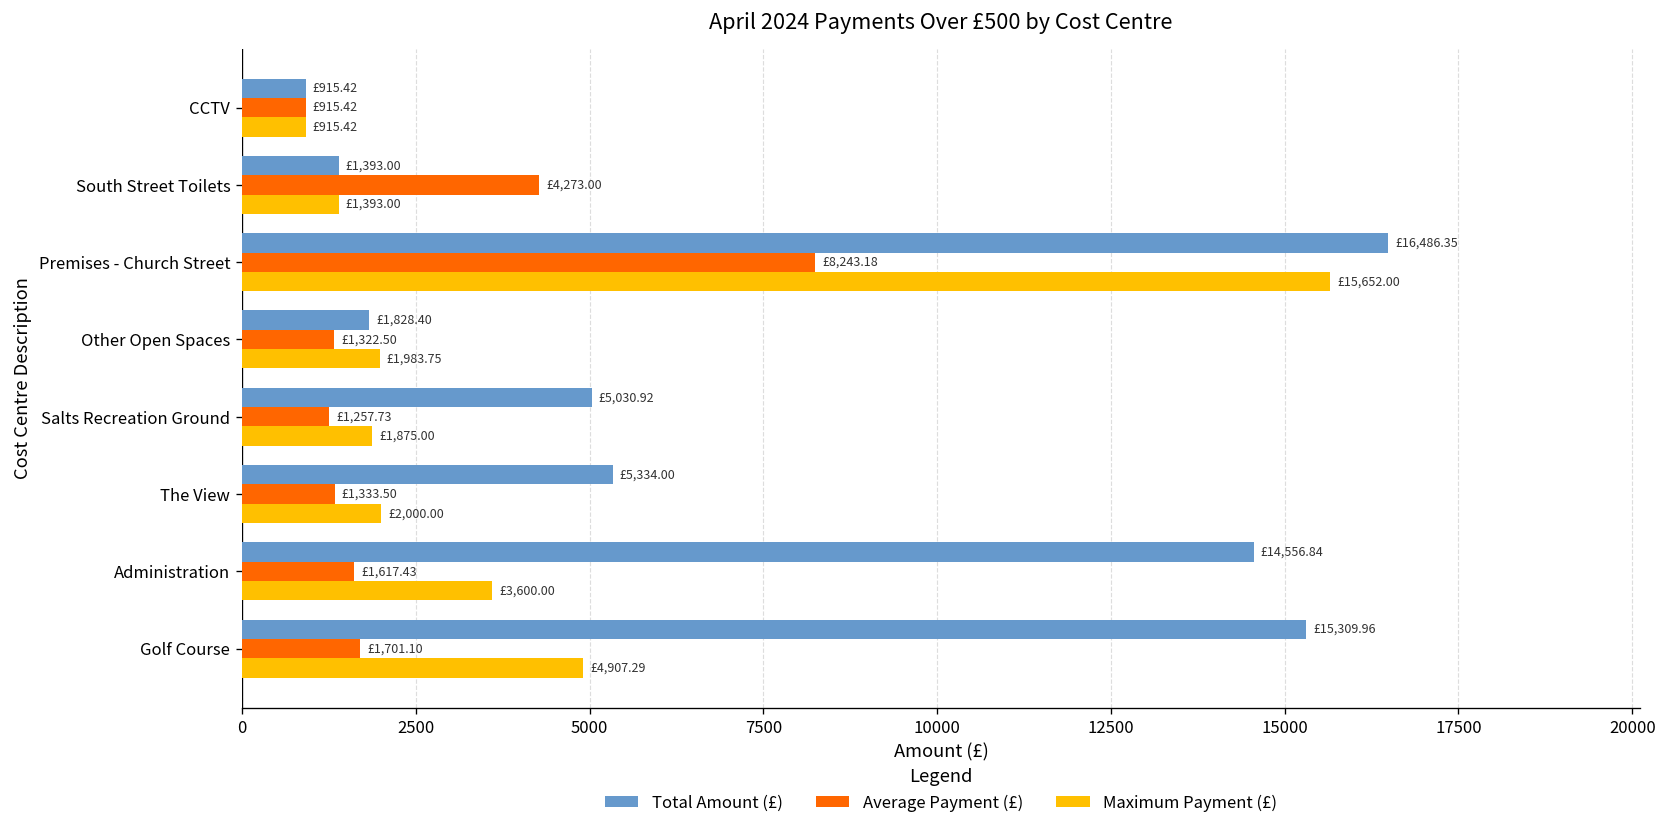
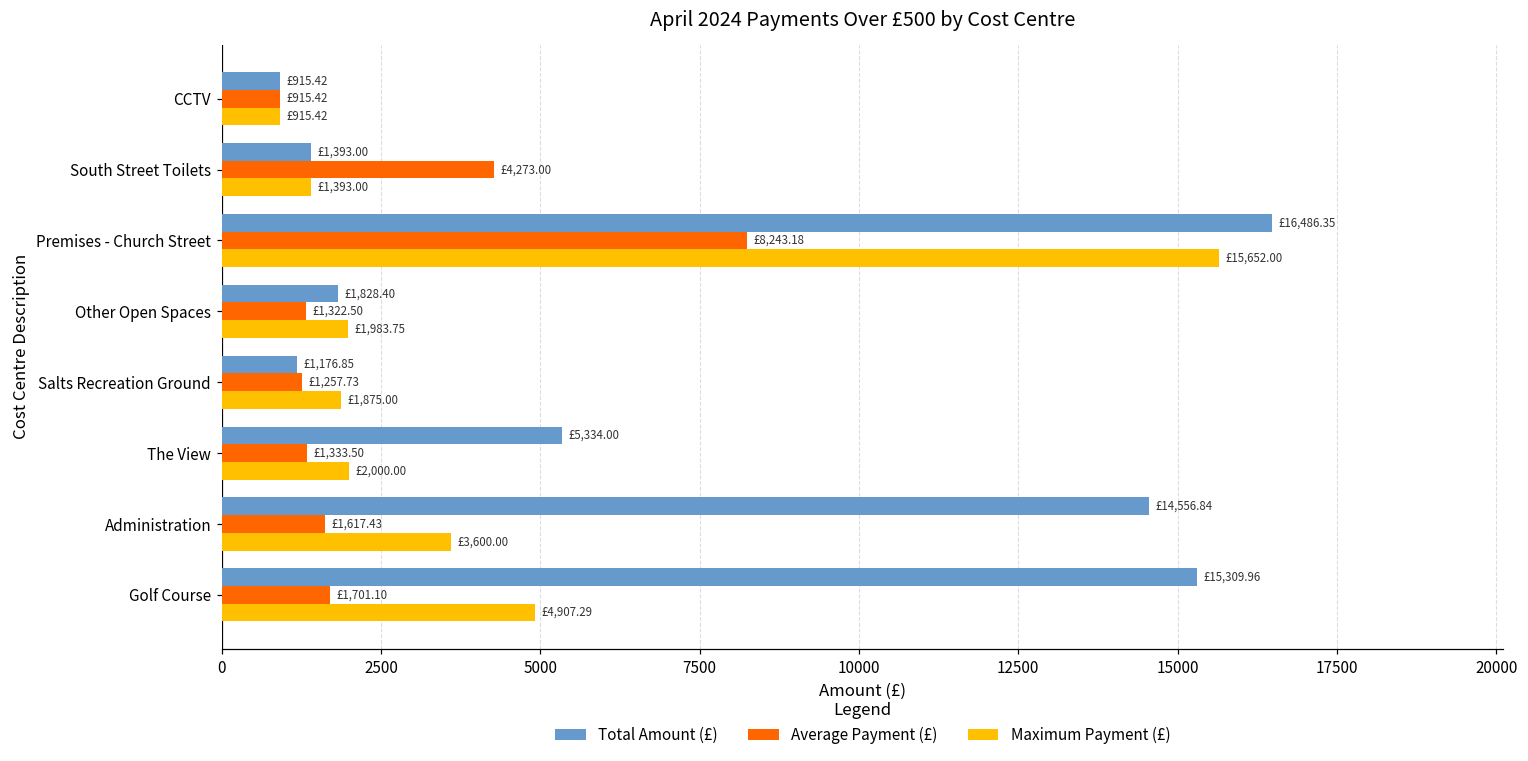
Total Amount (£), Salts Recreation Ground: £5,030.92 -> £1,176.85
